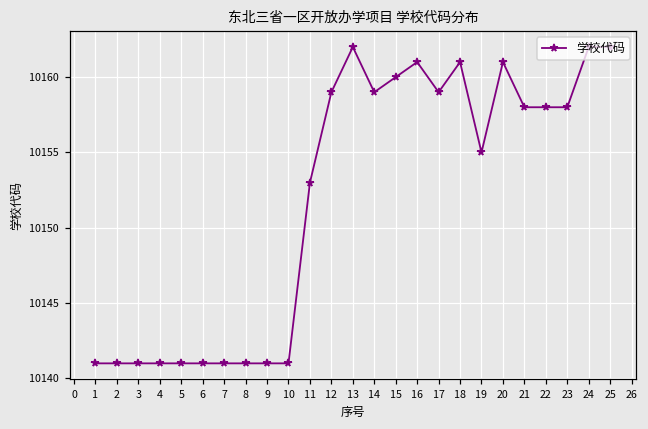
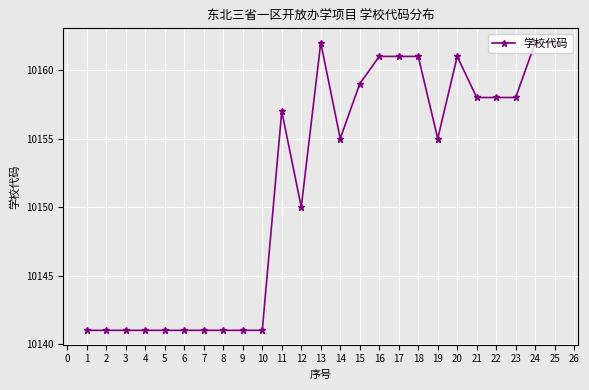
11: 10153 -> 10157
12: 10159 -> 10150
14: 10159 -> 10155
15: 10160 -> 10159
17: 10159 -> 10161
